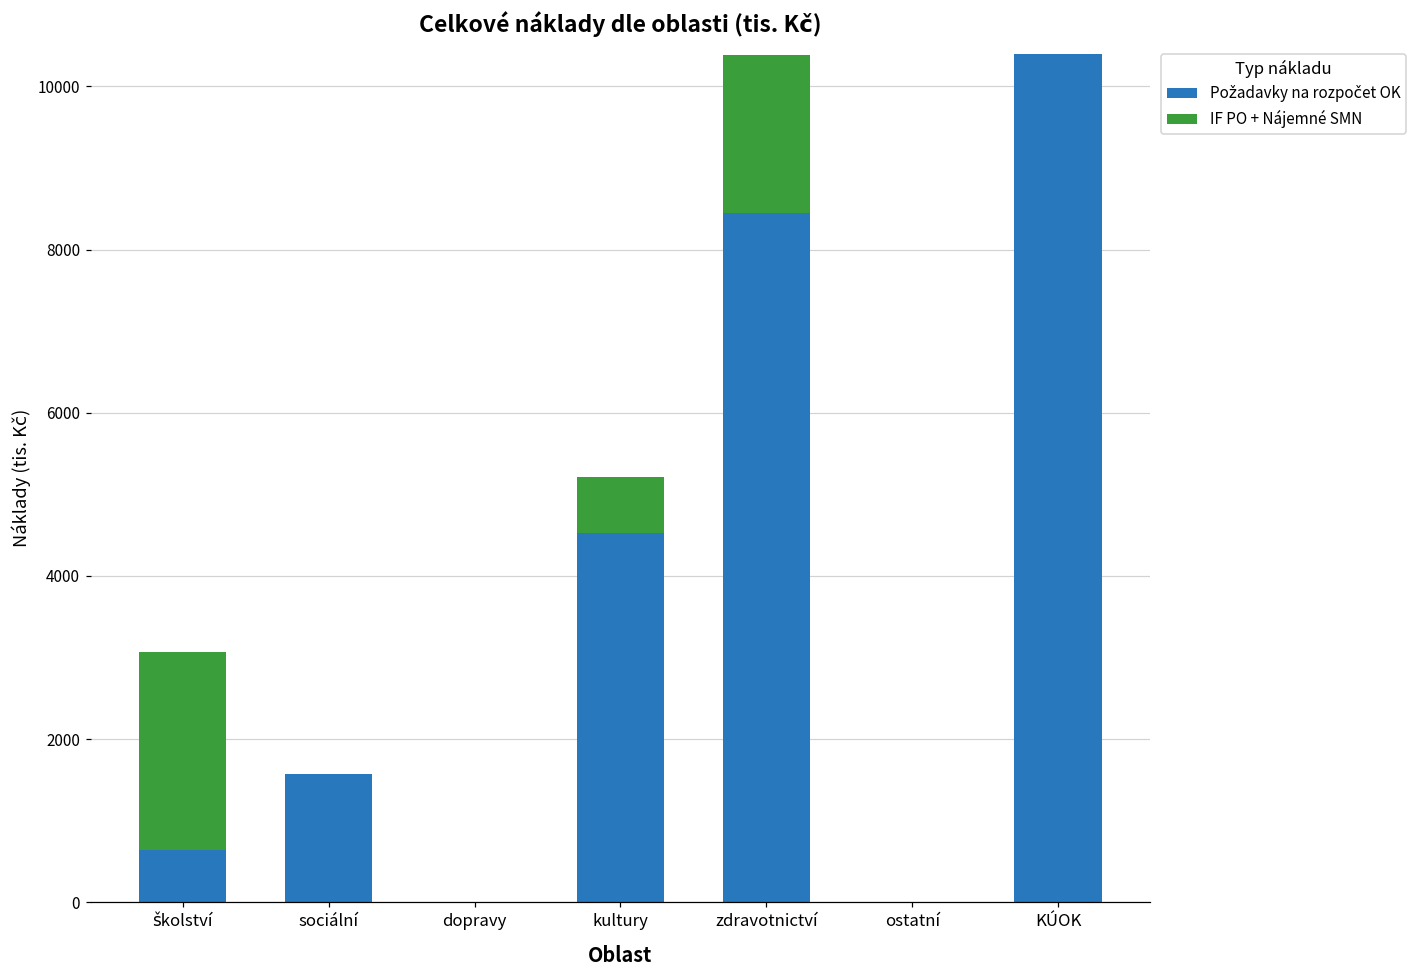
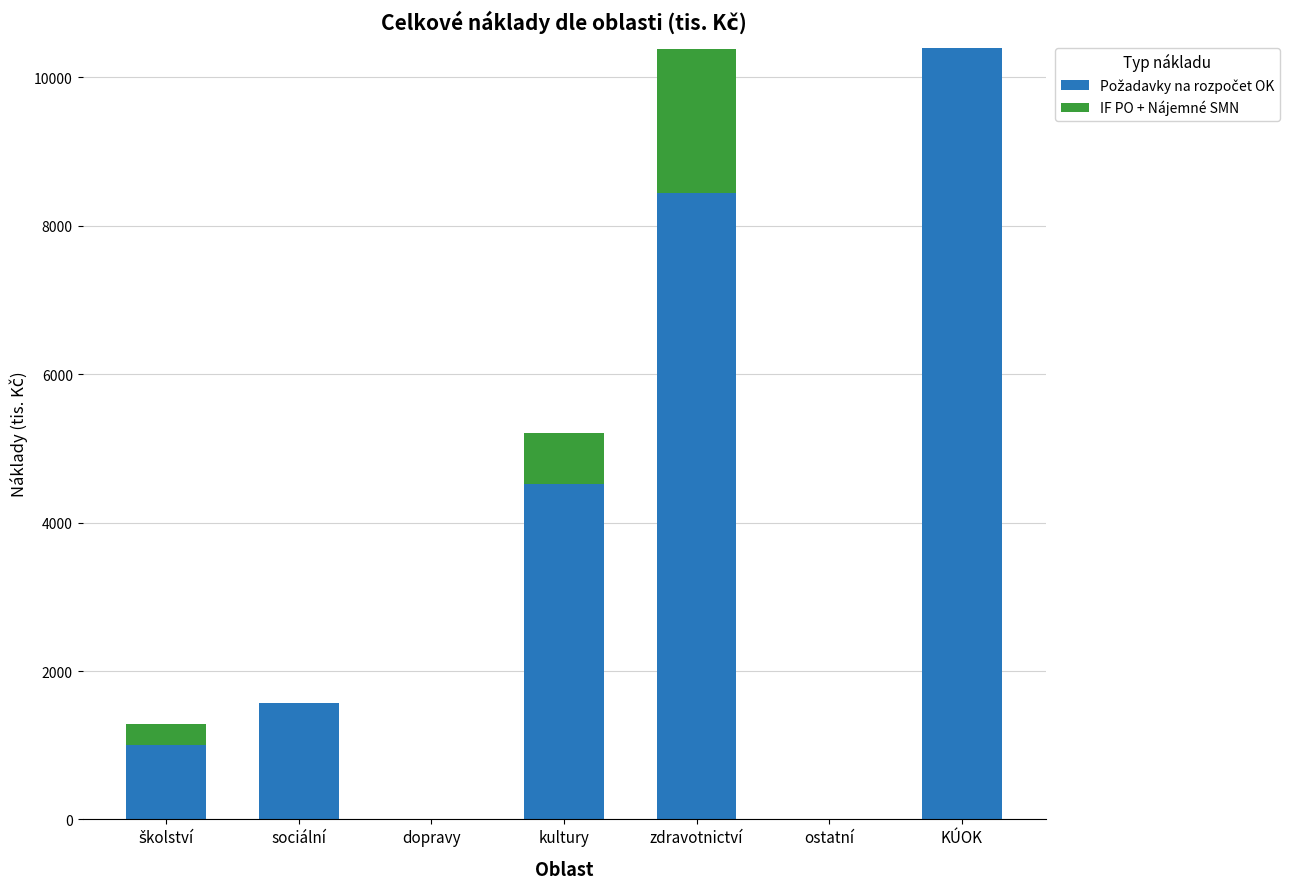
Požadavky na rozpočet OK, školství: 600 -> 1000
IF PO + Nájemné SMN, školství: 2400 -> 300
